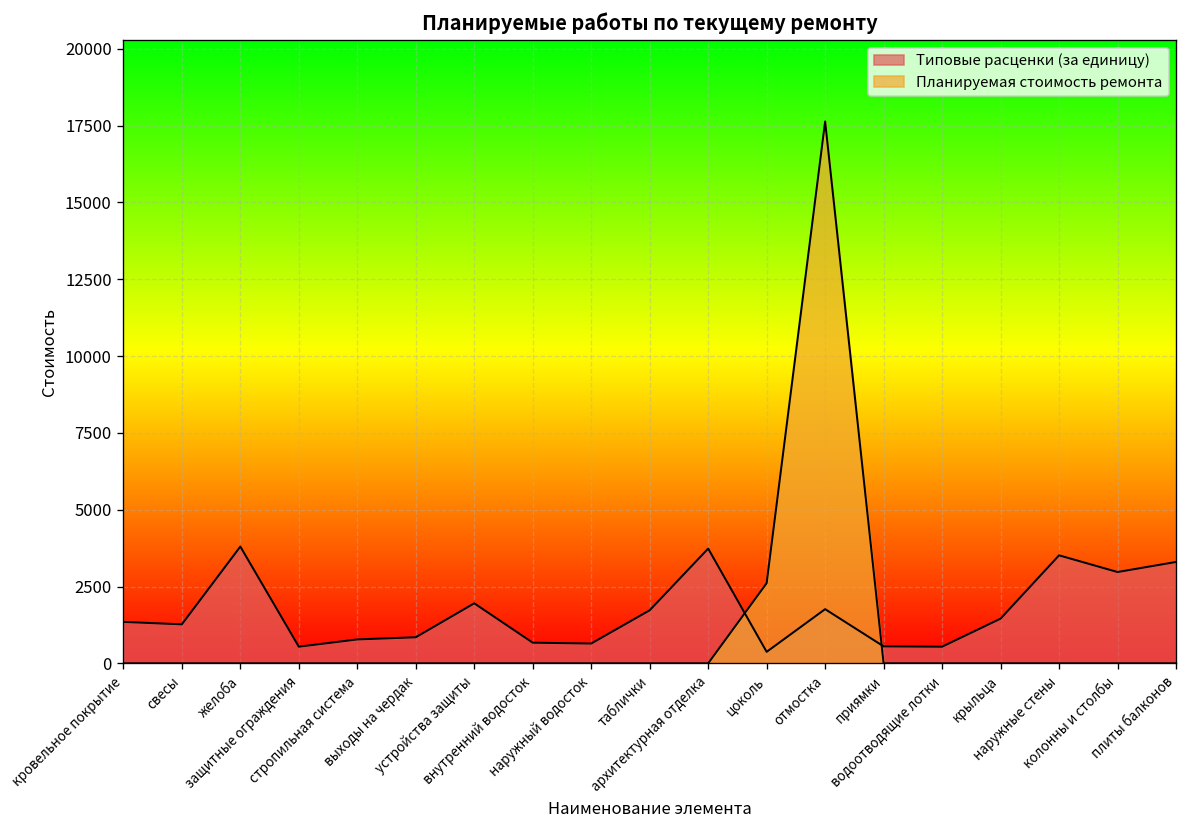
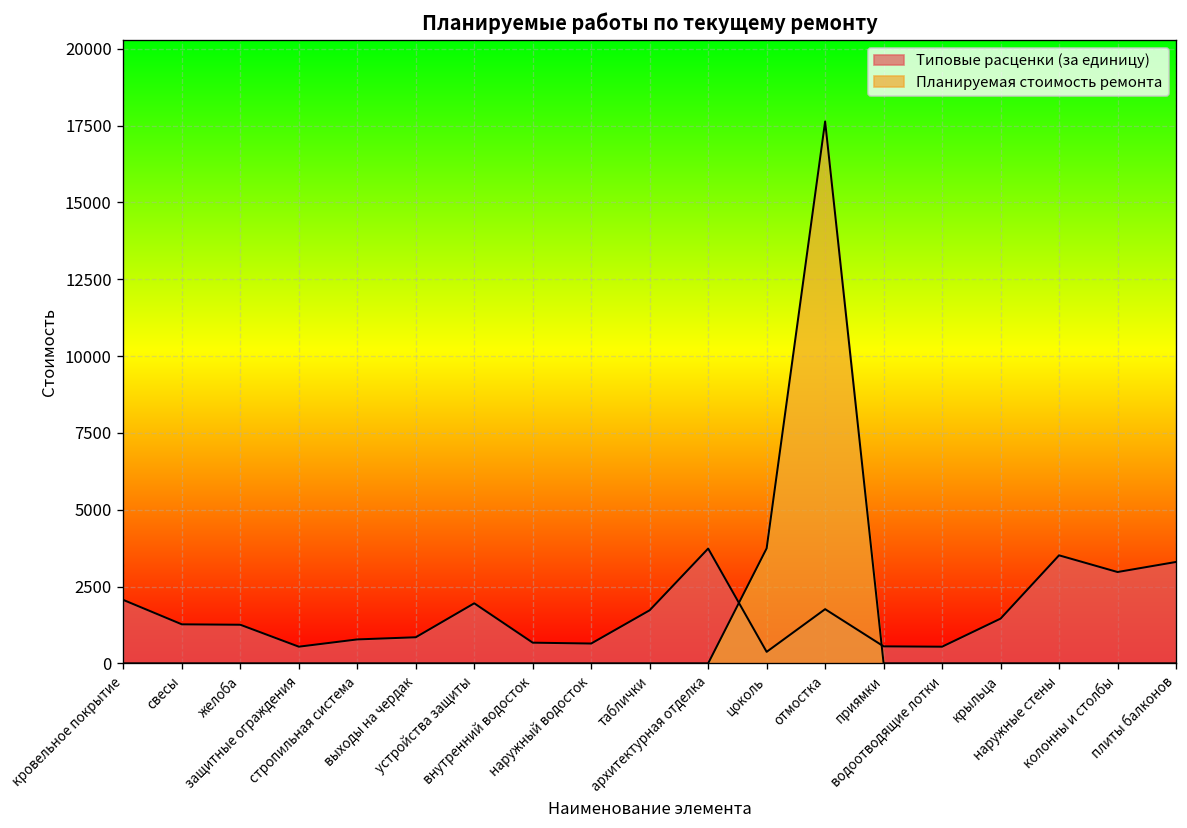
Типовые расценки (за единицу), кровельное покрытие: 1300 -> 2100
Типовые расценки (за единицу), желоба: 3800 -> 1300
Планируемая стоимость ремонта, цоколь: 2600 -> 3700
